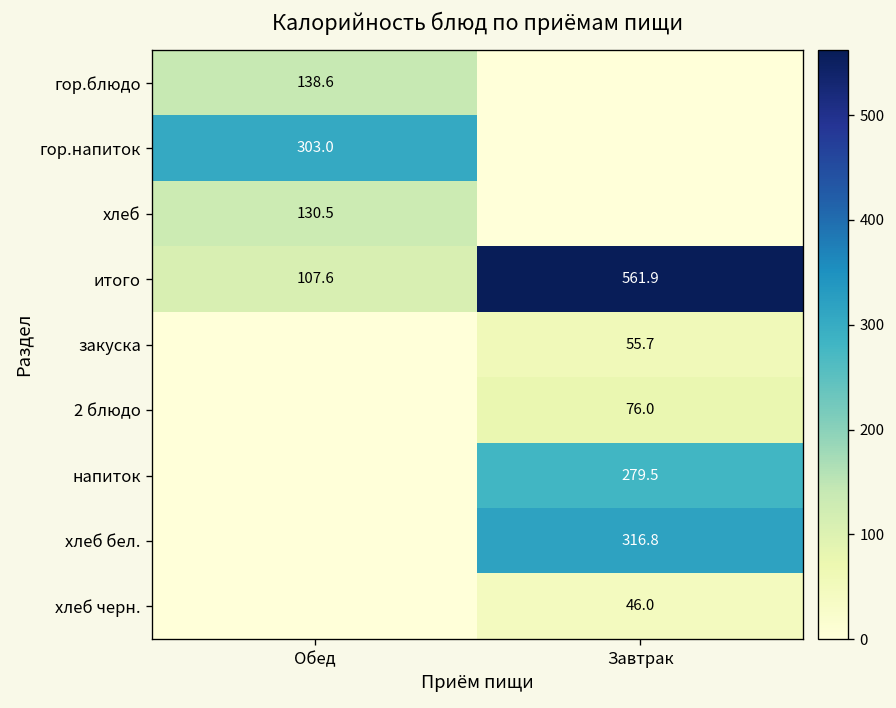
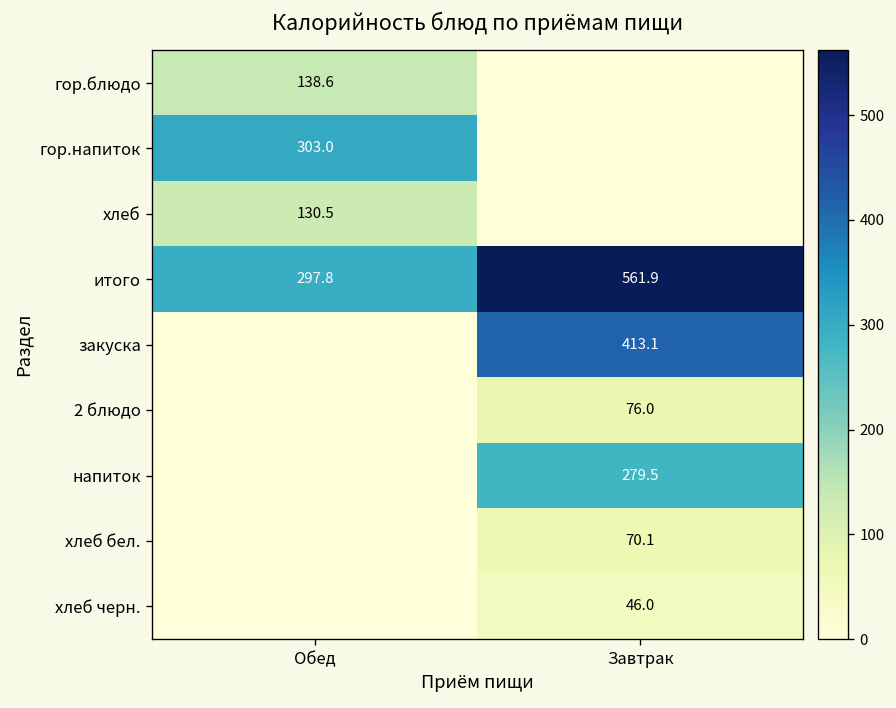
итого, Обед: 107.6 -> 297.8
закуска, Завтрак: 55.7 -> 413.1
хлеб бел., Завтрак: 316.8 -> 70.1
